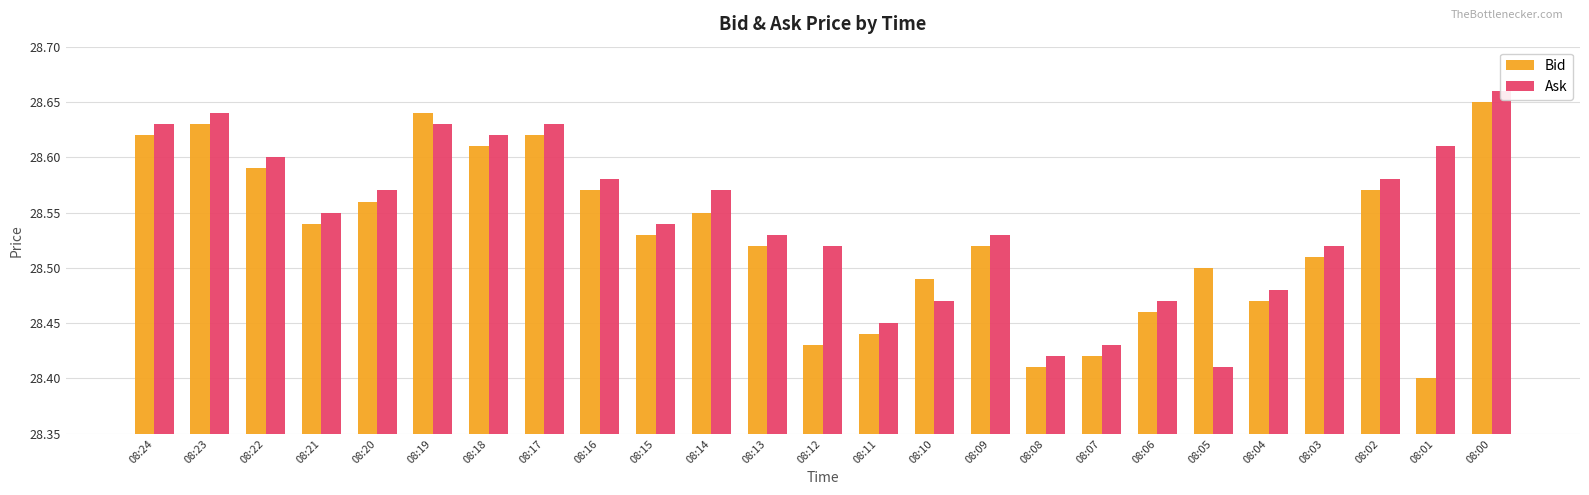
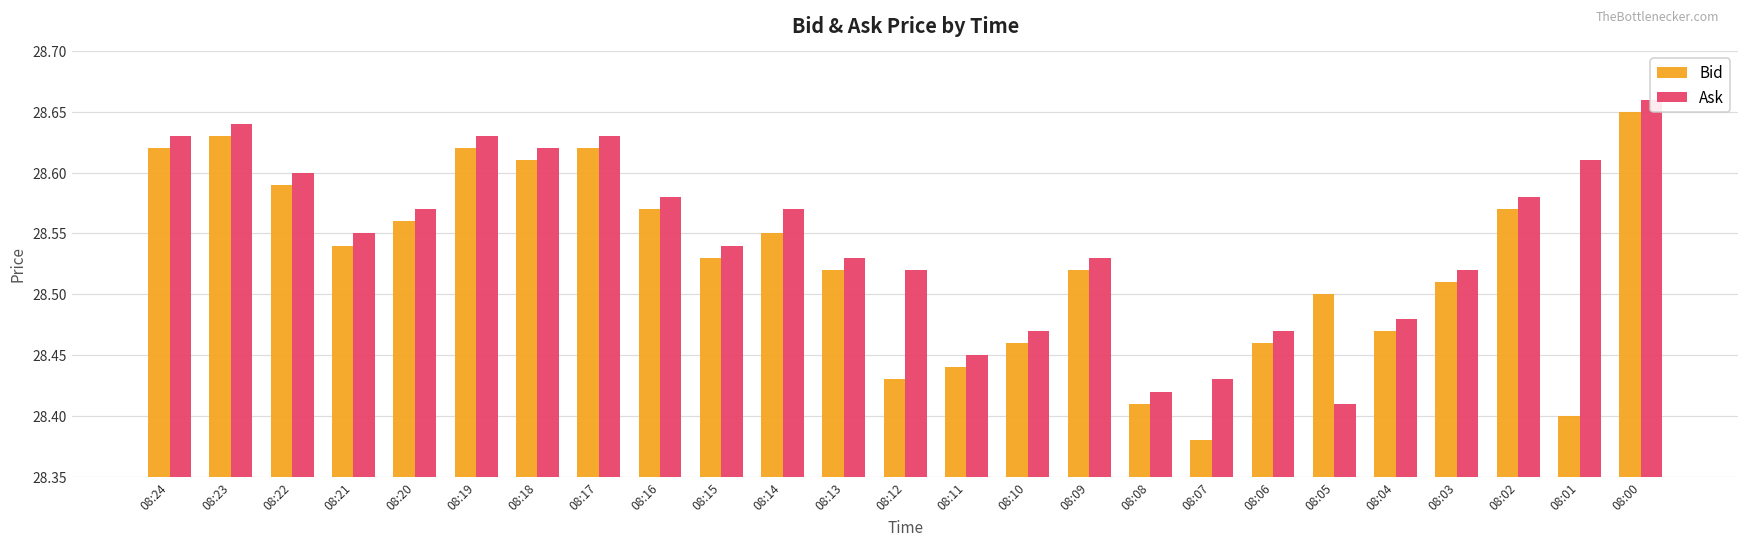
Bid, 08:19: 28.64 -> 28.62
Bid, 08:10: 28.49 -> 28.46
Bid, 08:07: 28.42 -> 28.38
